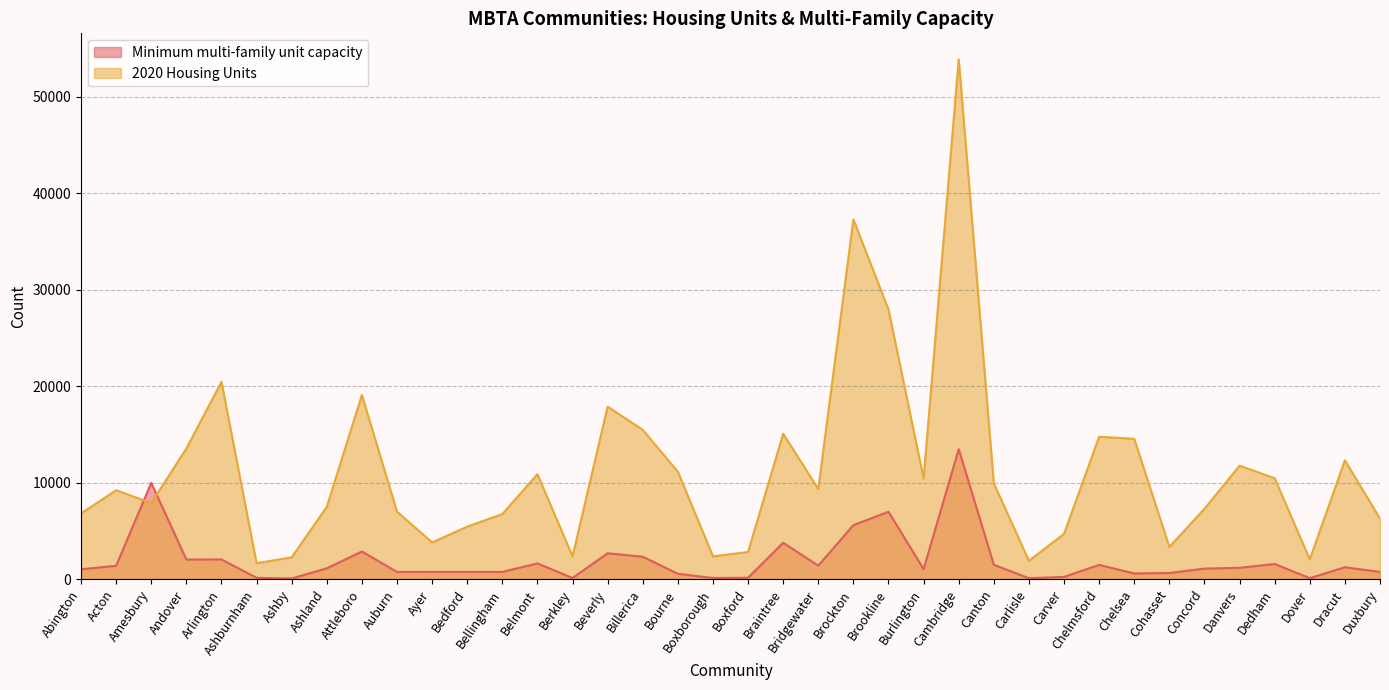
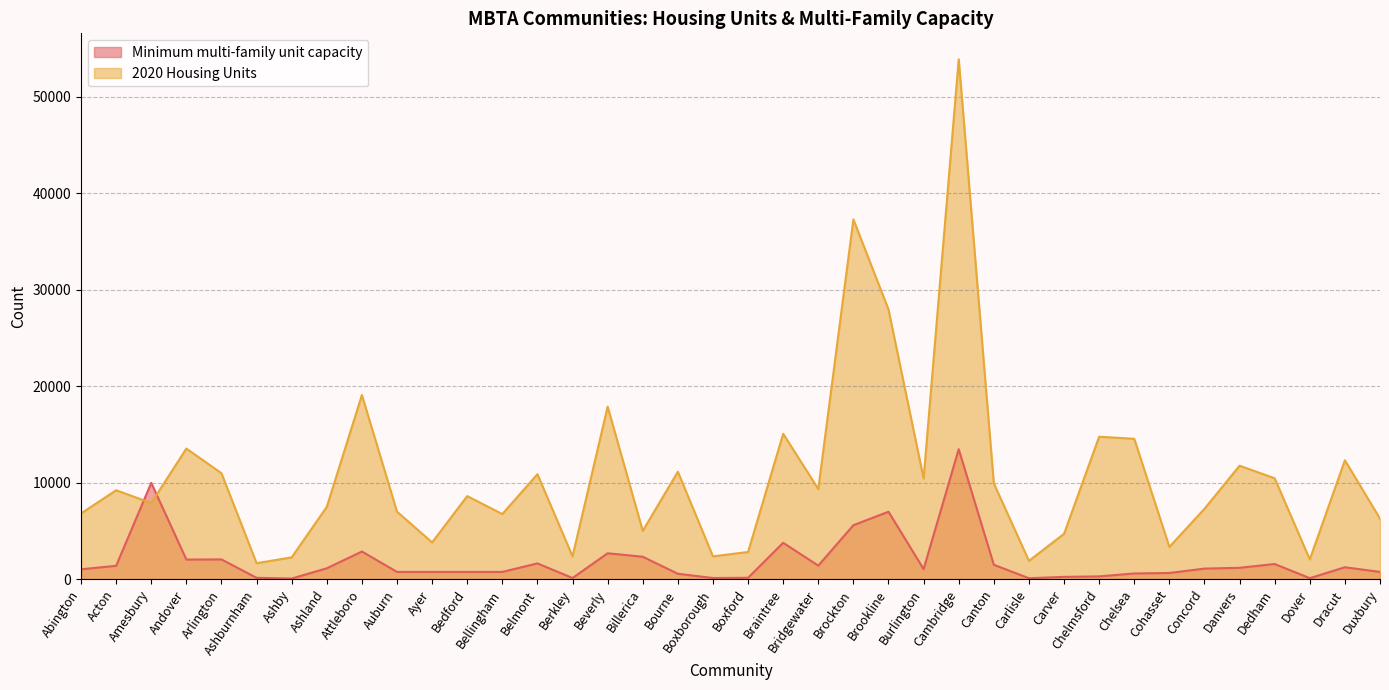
2020 Housing Units, Arlington: 20000 -> 11000
2020 Housing Units, Bedford: 5000 -> 9000
2020 Housing Units, Billerica: 15000 -> 5000
Minimum multi-family unit capacity, Chelmsford: 1000 -> 0
